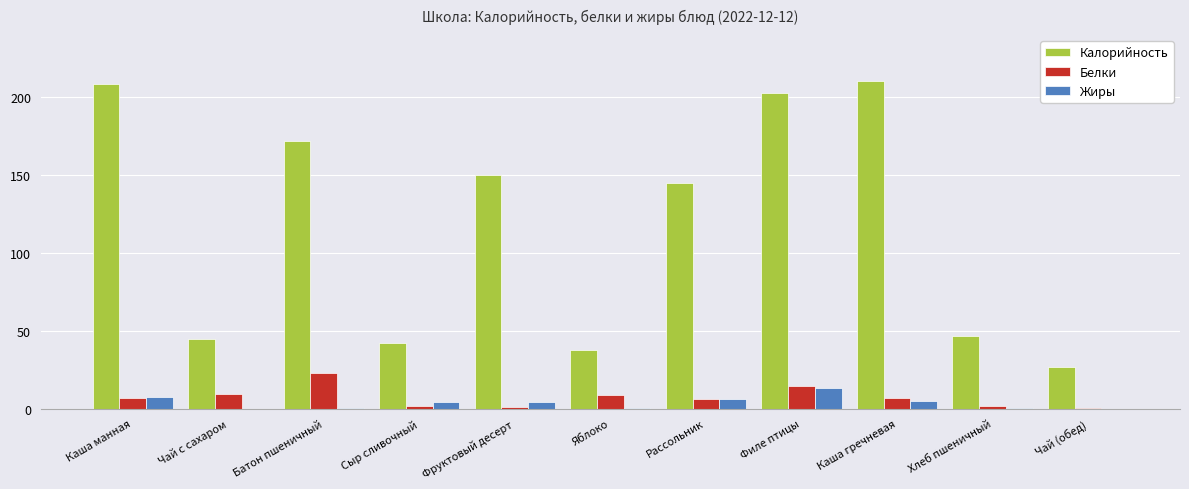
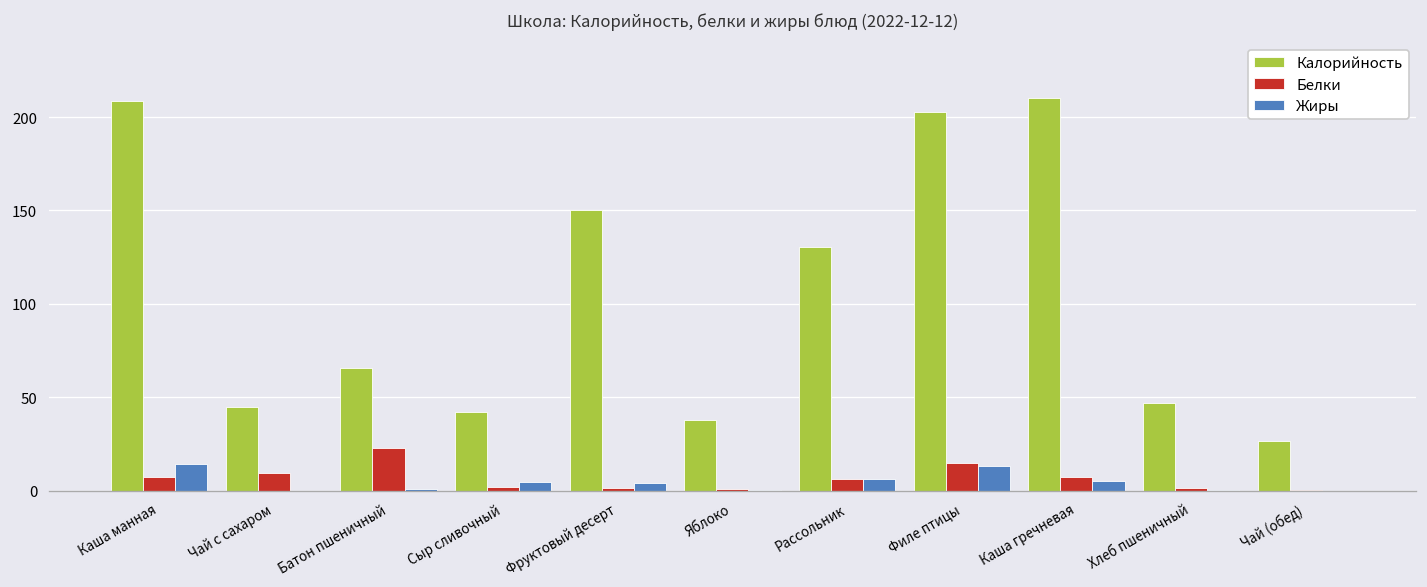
Жиры, Каша манная: 8 -> 14
Калорийность, Батон пшеничный: 172 -> 66
Белки, Яблоко: 9 -> 1
Калорийность, Рассольник: 145 -> 131
